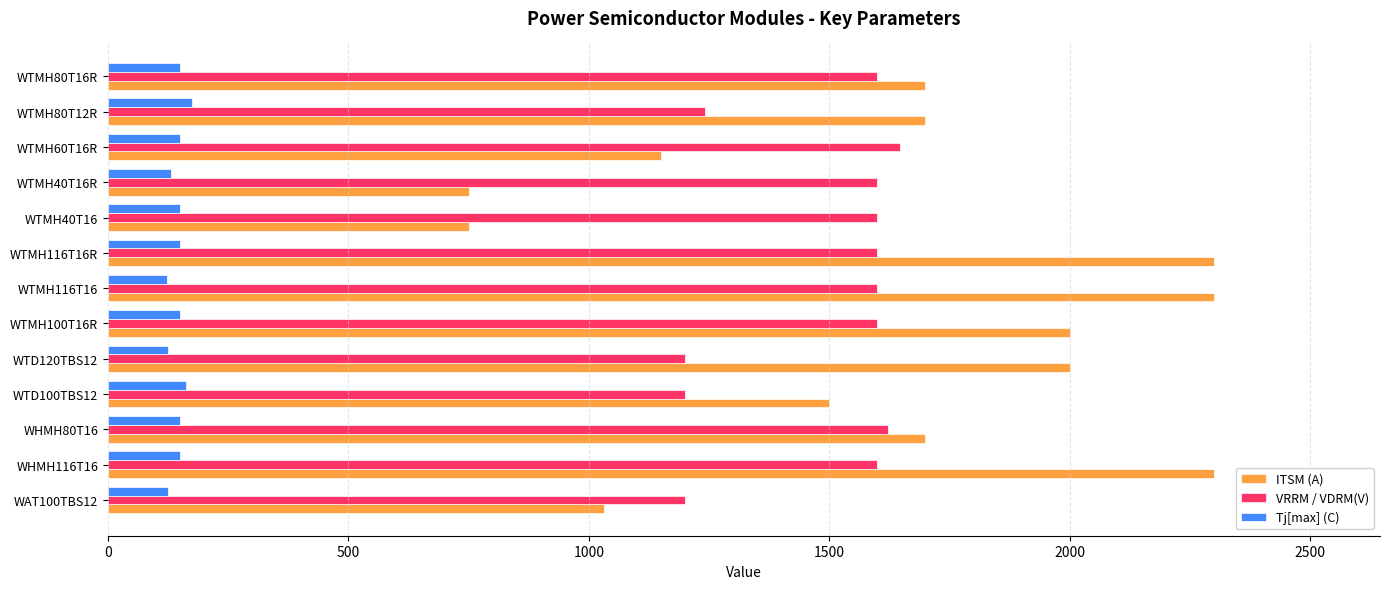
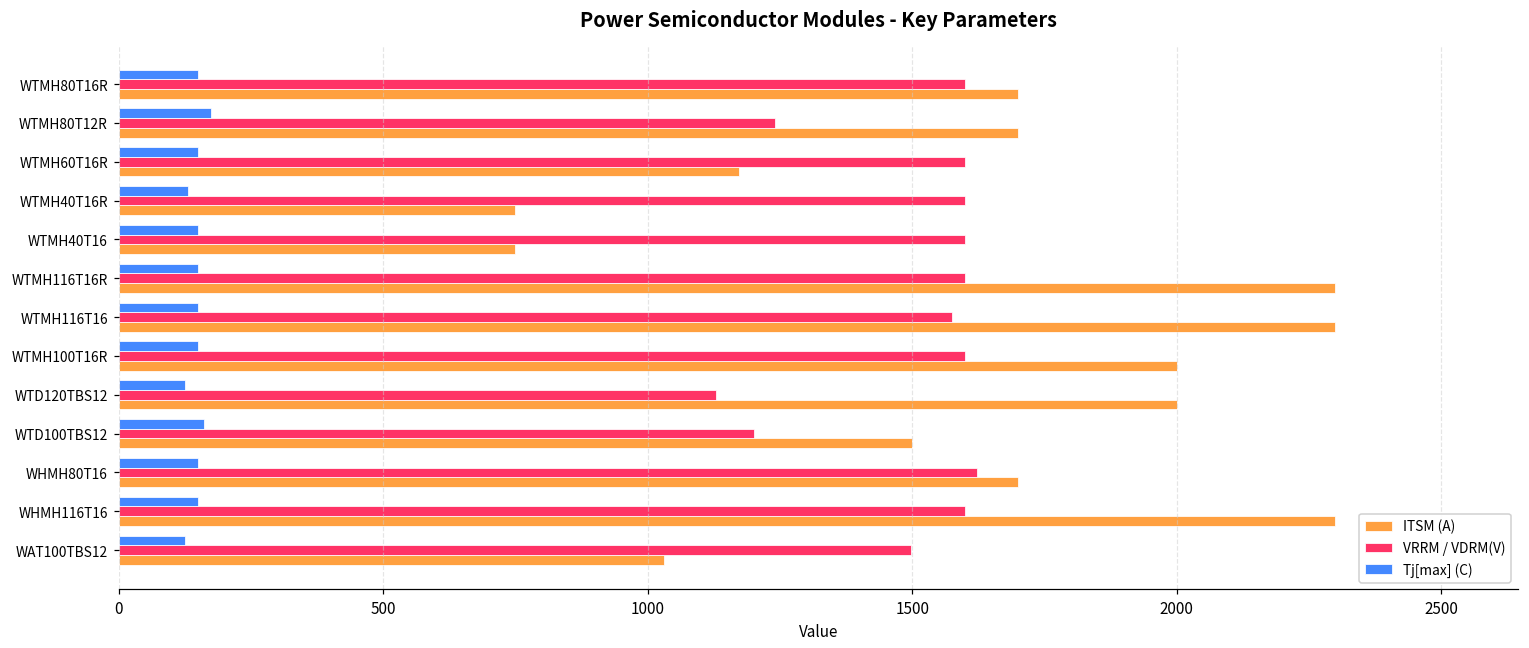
VRRM / VDRM(V), WTMH60T16R: 1650 -> 1600
ITSM (A), WTMH60T16R: 1150 -> 1170
Tj[max] (C), WTMH116T16: 120 -> 150
VRRM / VDRM(V), WTMH116T16: 1600 -> 1580
VRRM / VDRM(V), WTD120TBS12: 1200 -> 1130
VRRM / VDRM(V), WAT100TBS12: 1200 -> 1500
